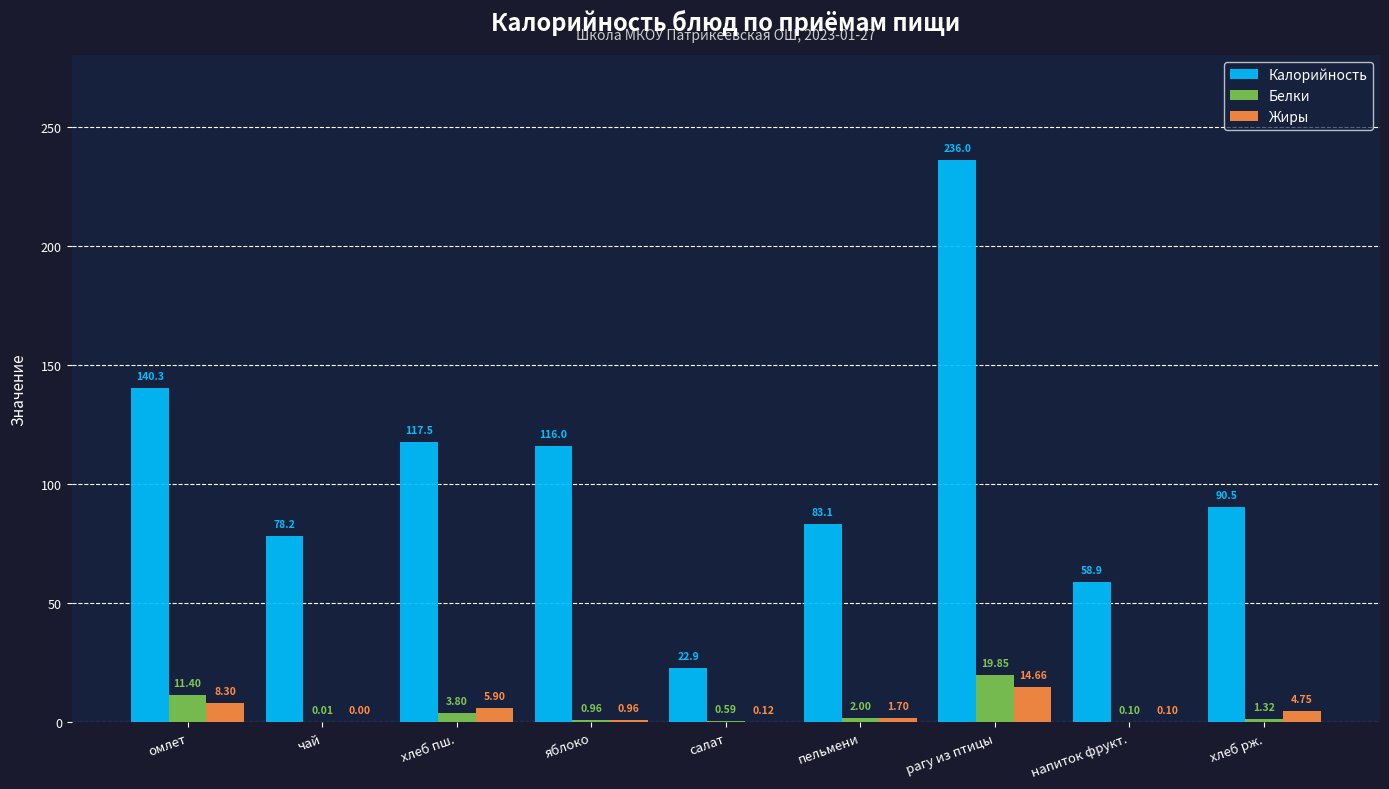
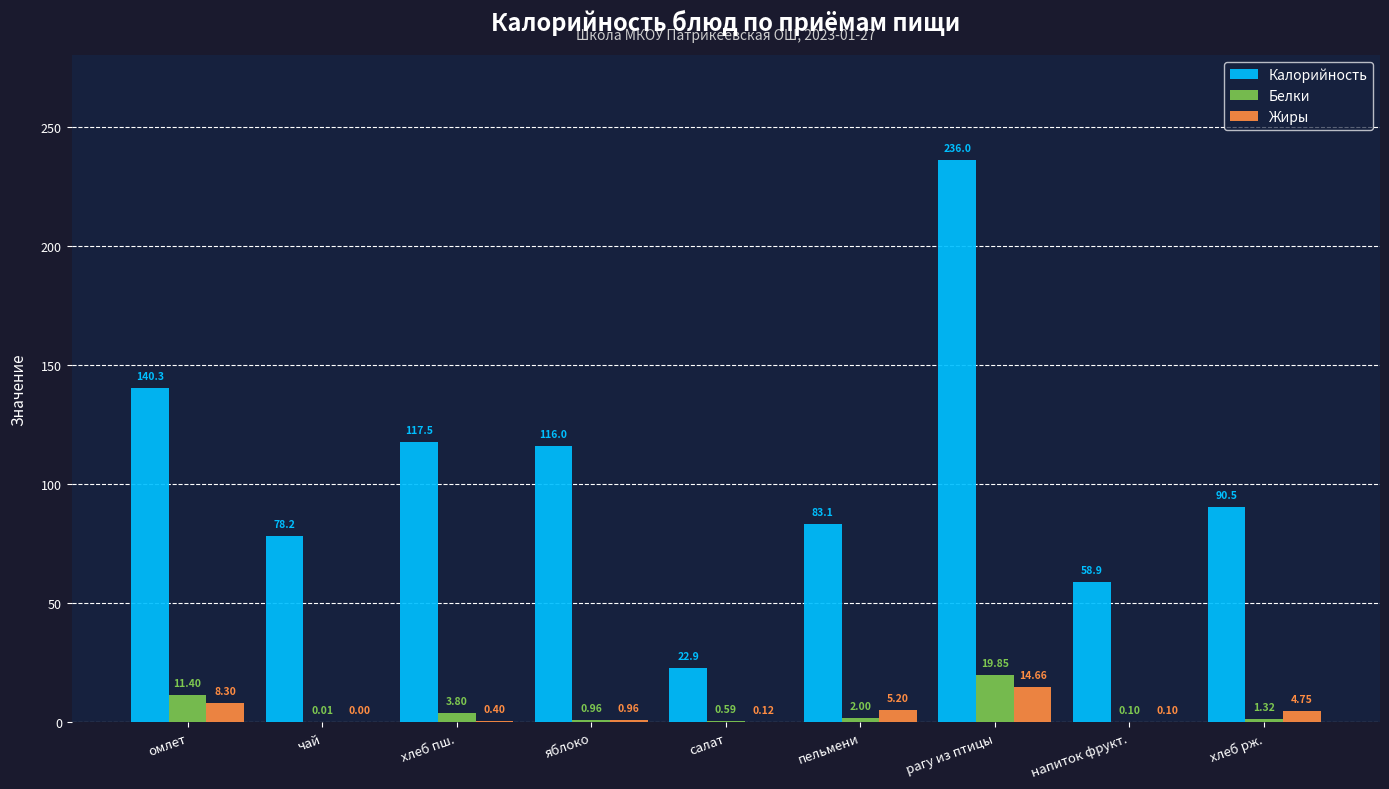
Жиры, хлеб пш.: 5.90 -> 0.40
Жиры, пельмени: 1.70 -> 5.20
